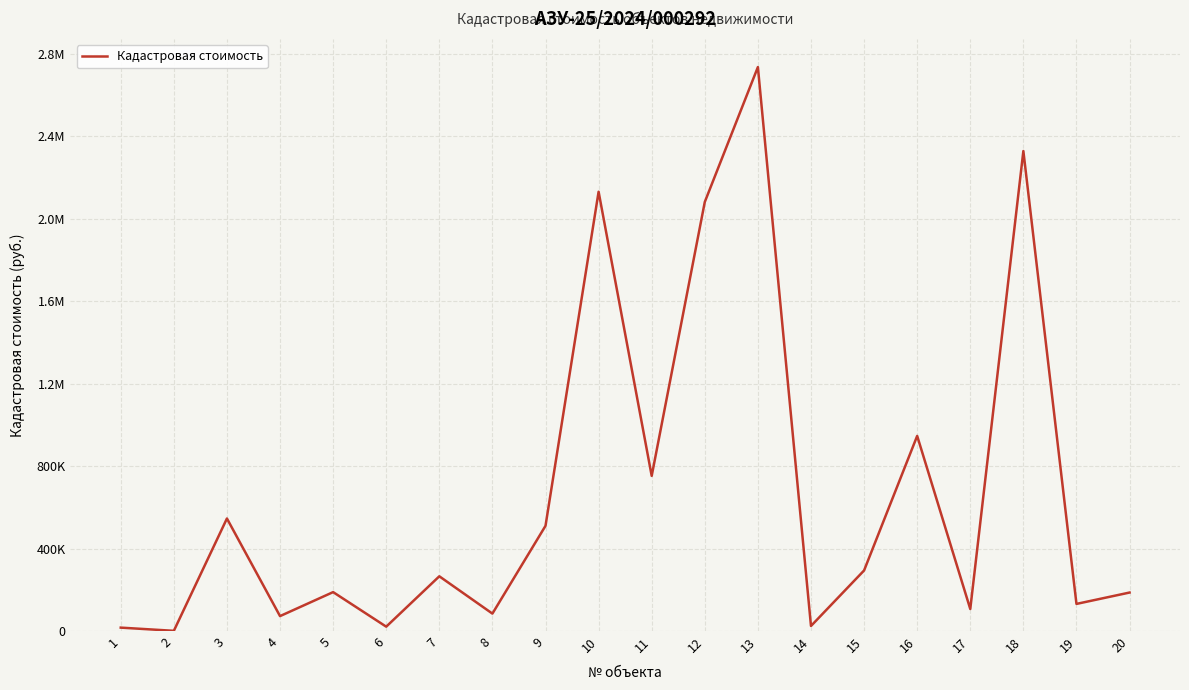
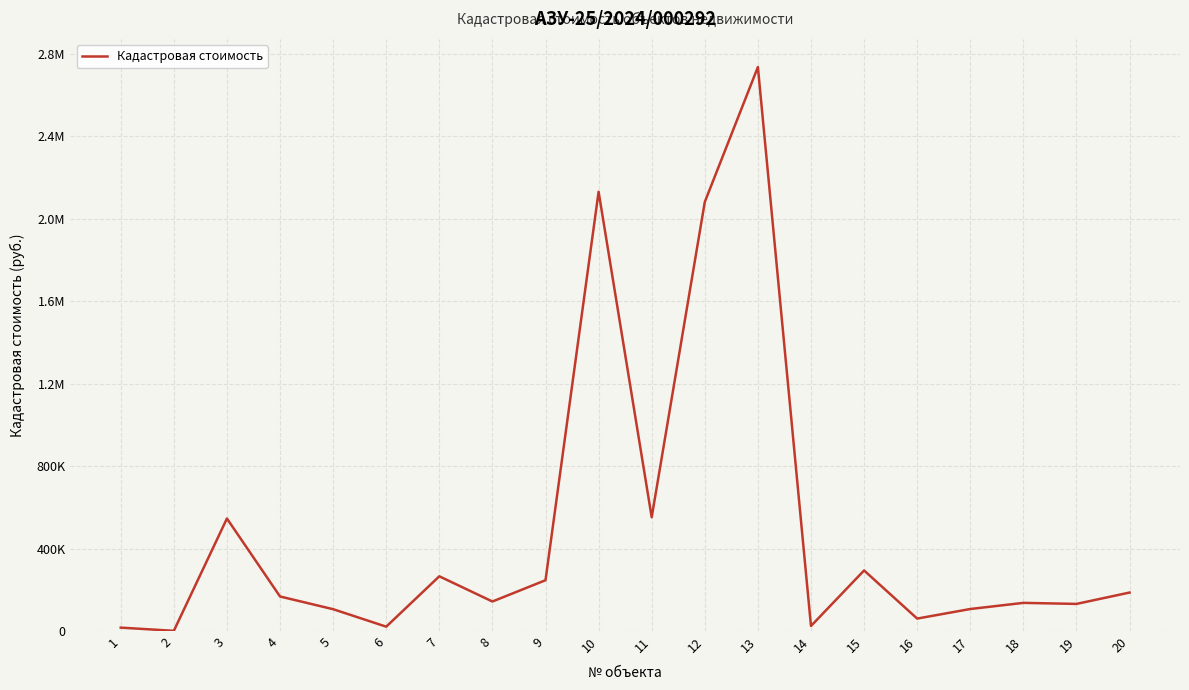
4: 70000 -> 170000
5: 190000 -> 110000
8: 80000 -> 140000
9: 510000 -> 250000
11: 750000 -> 550000
16: 950000 -> 60000
18: 2330000 -> 140000
